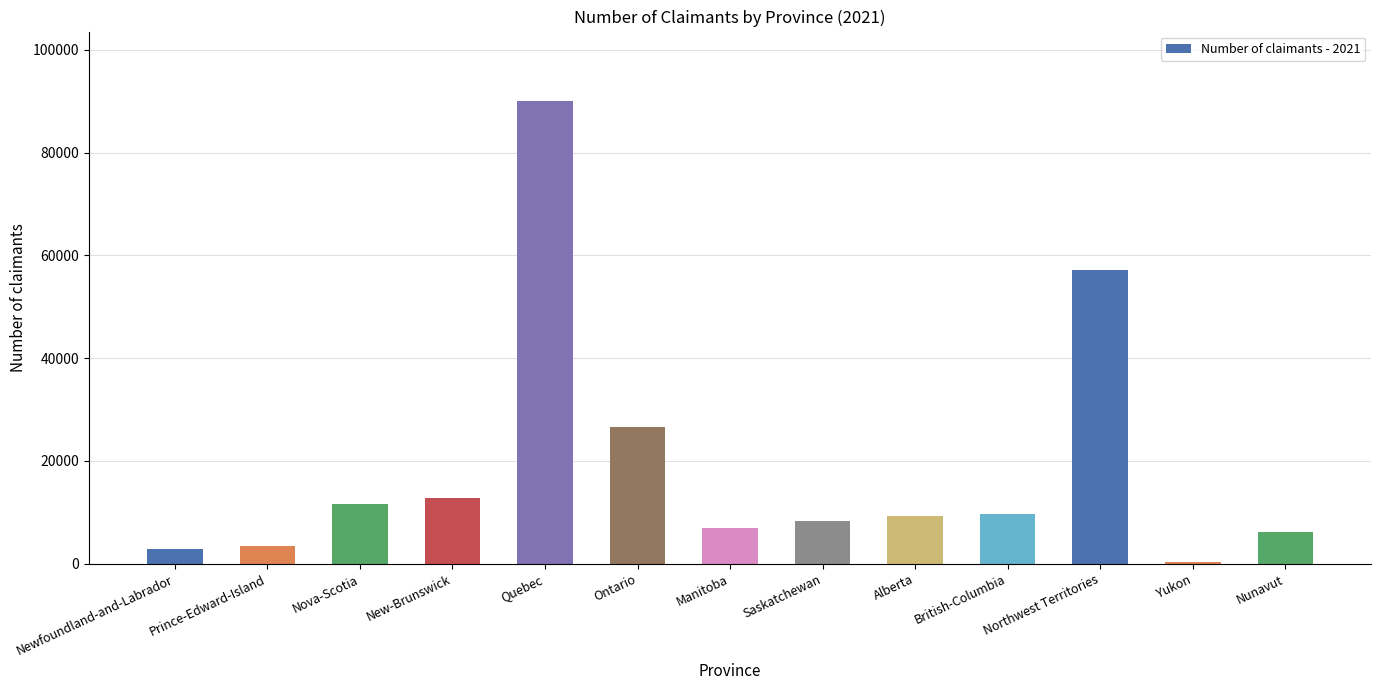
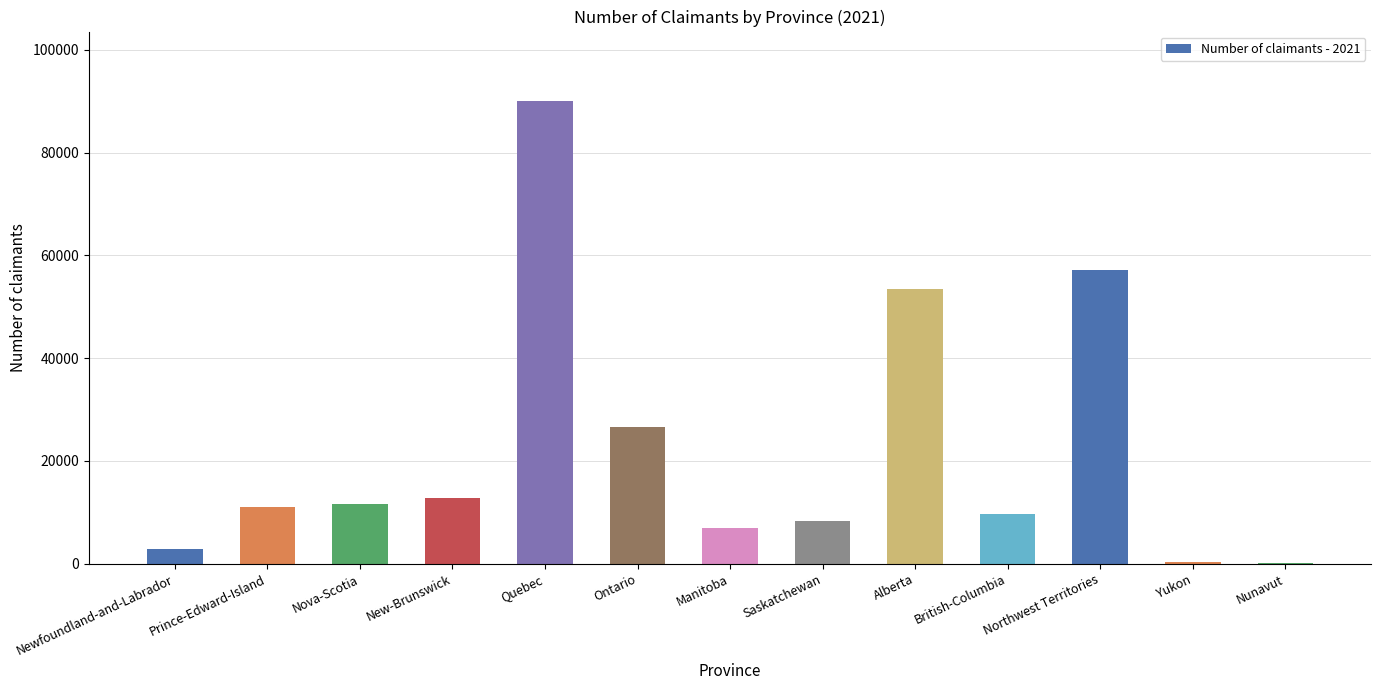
Prince-Edward-Island: 4000 -> 11000
Alberta: 9000 -> 53000
Nunavut: 6000 -> 0
